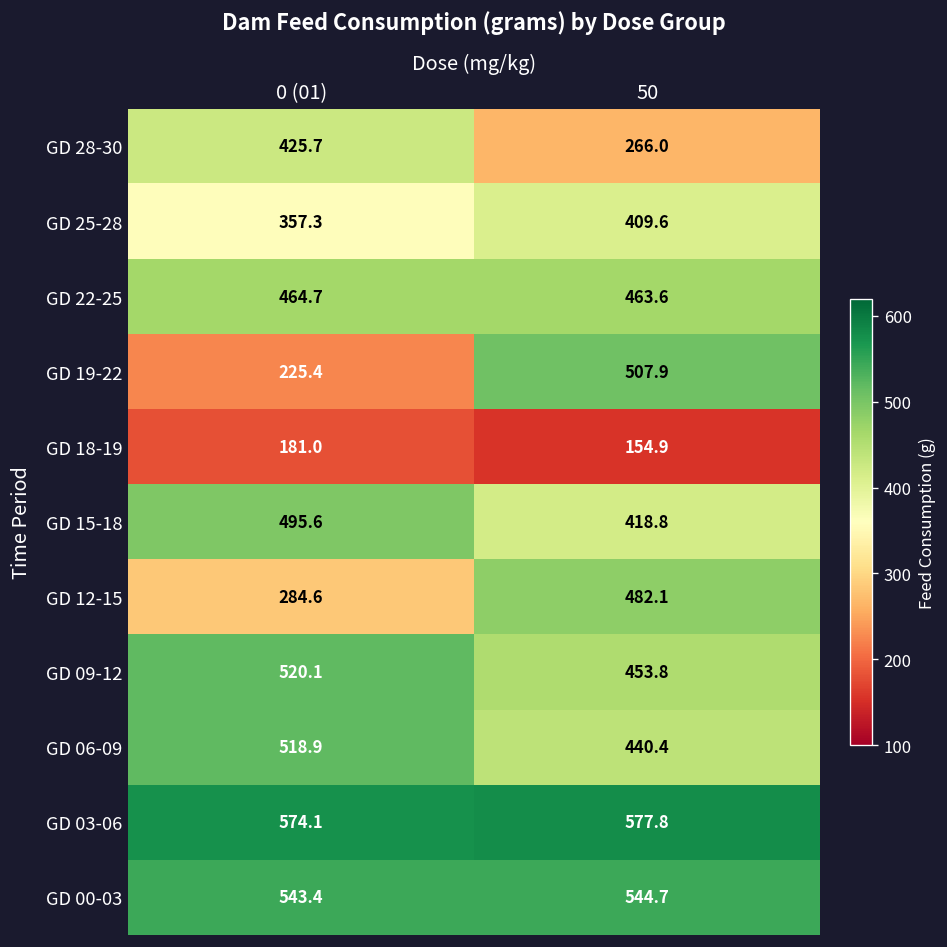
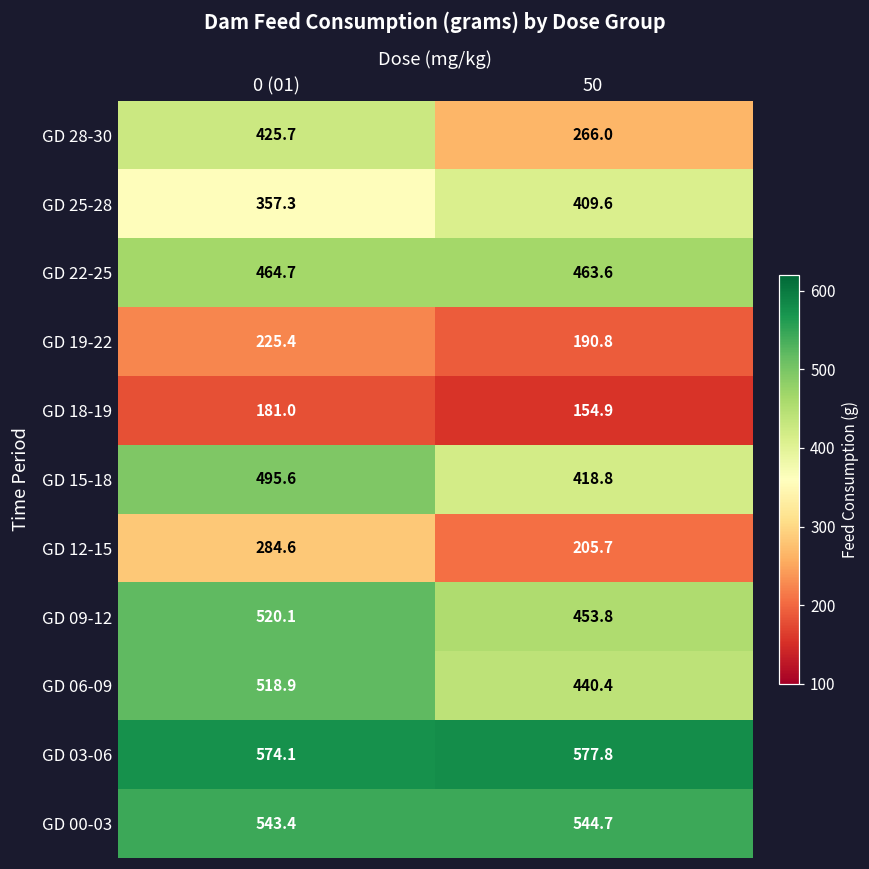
GD 19-22, 50: 507.9 -> 190.8
GD 12-15, 50: 482.1 -> 205.7
